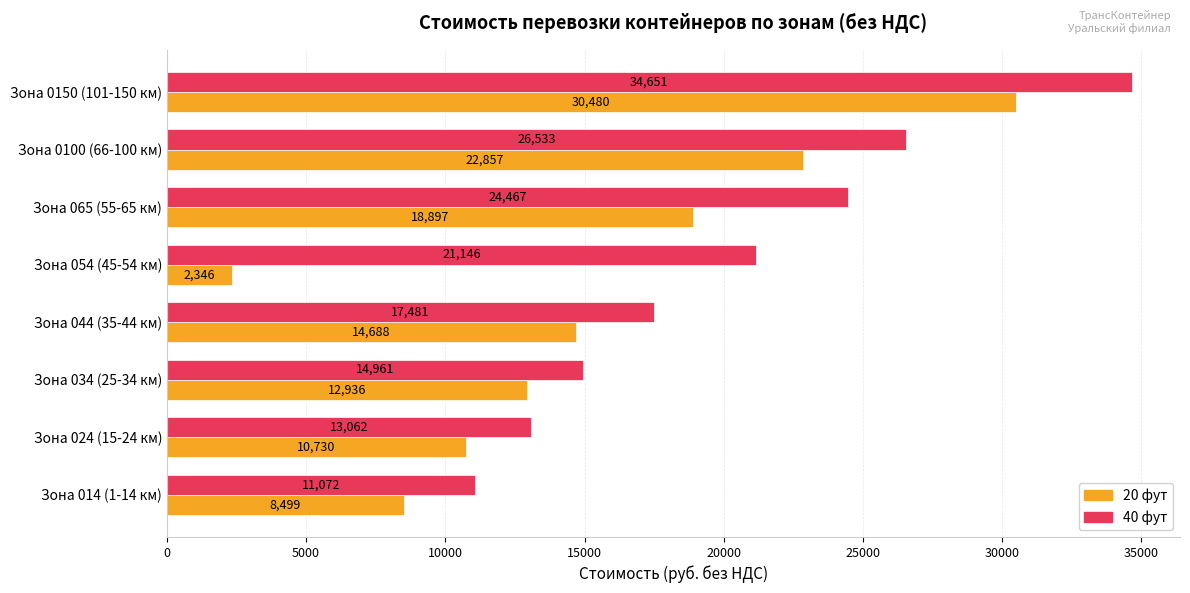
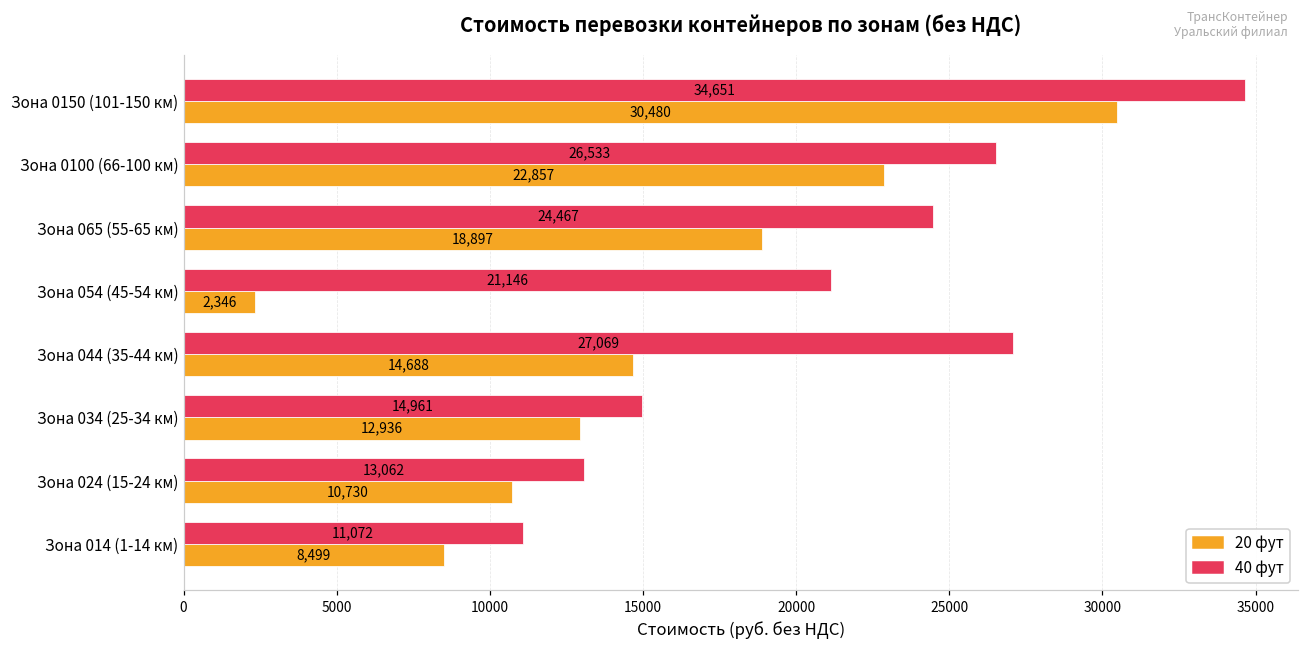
40 фут, Зона 044 (35-44 км): 17,481 -> 27,069
